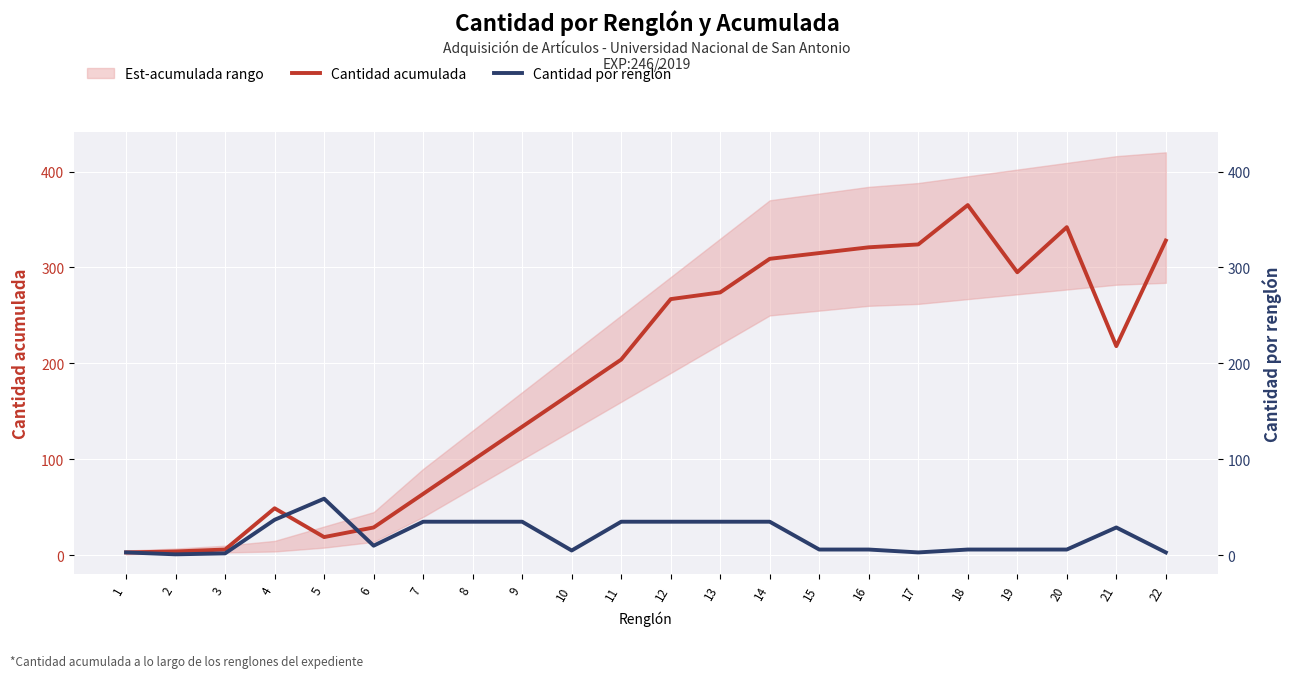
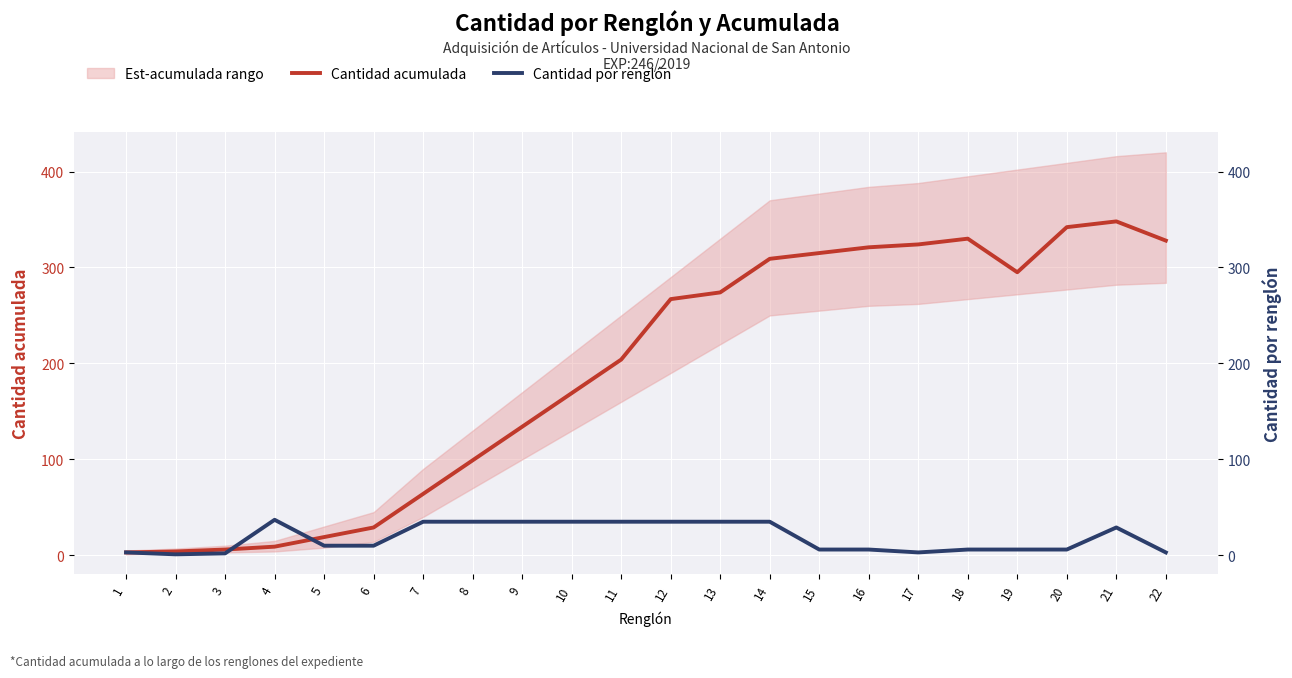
Cantidad acumulada, 4: 50 -> 10
Cantidad por renglón, 5: 60 -> 10
Cantidad por renglón, 10: 10 -> 40
Cantidad acumulada, 18: 370 -> 330
Cantidad acumulada, 21: 220 -> 350
